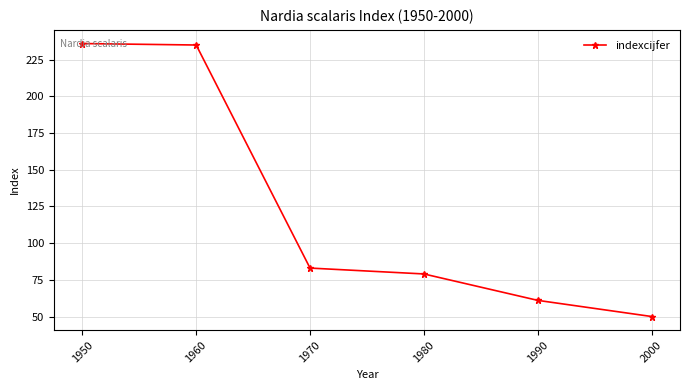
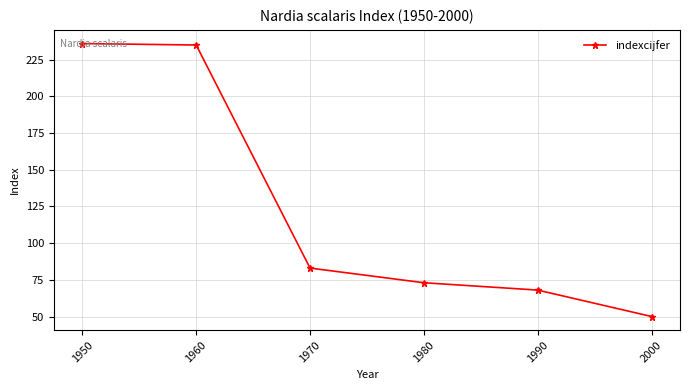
1980: 79 -> 73
1990: 61 -> 68
